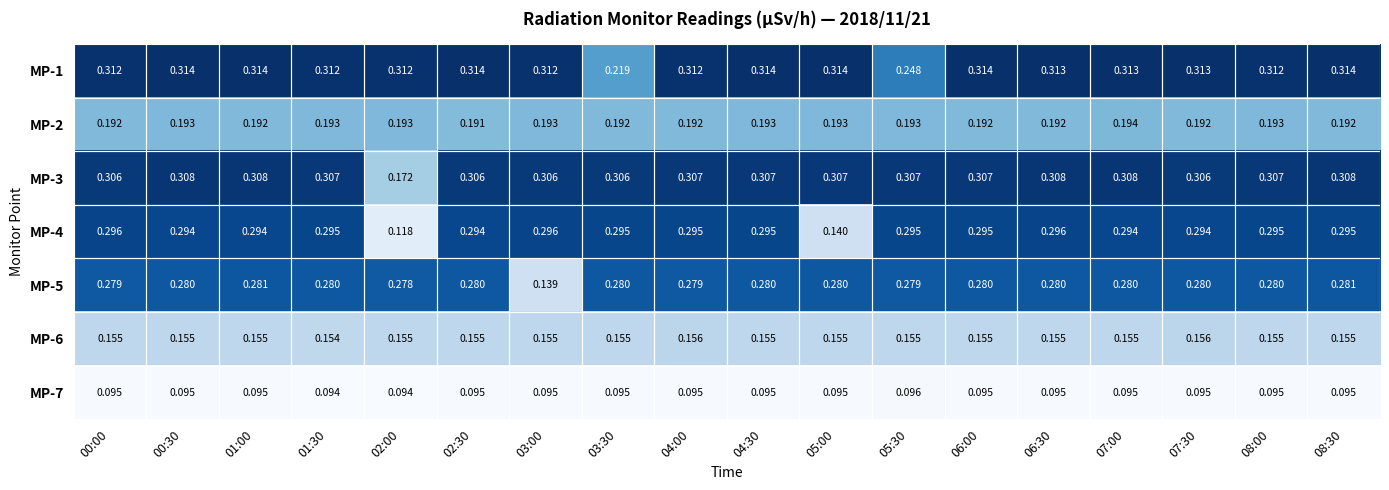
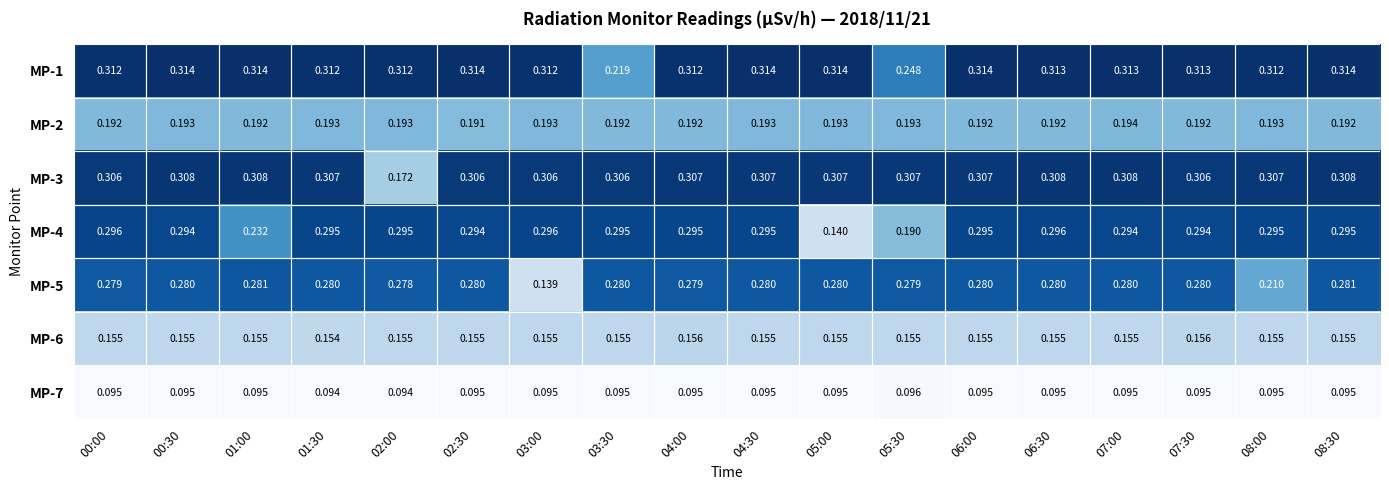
MP-4, 01:00: 0.294 -> 0.232
MP-4, 02:00: 0.118 -> 0.295
MP-4, 05:30: 0.295 -> 0.190
MP-5, 08:00: 0.280 -> 0.210
